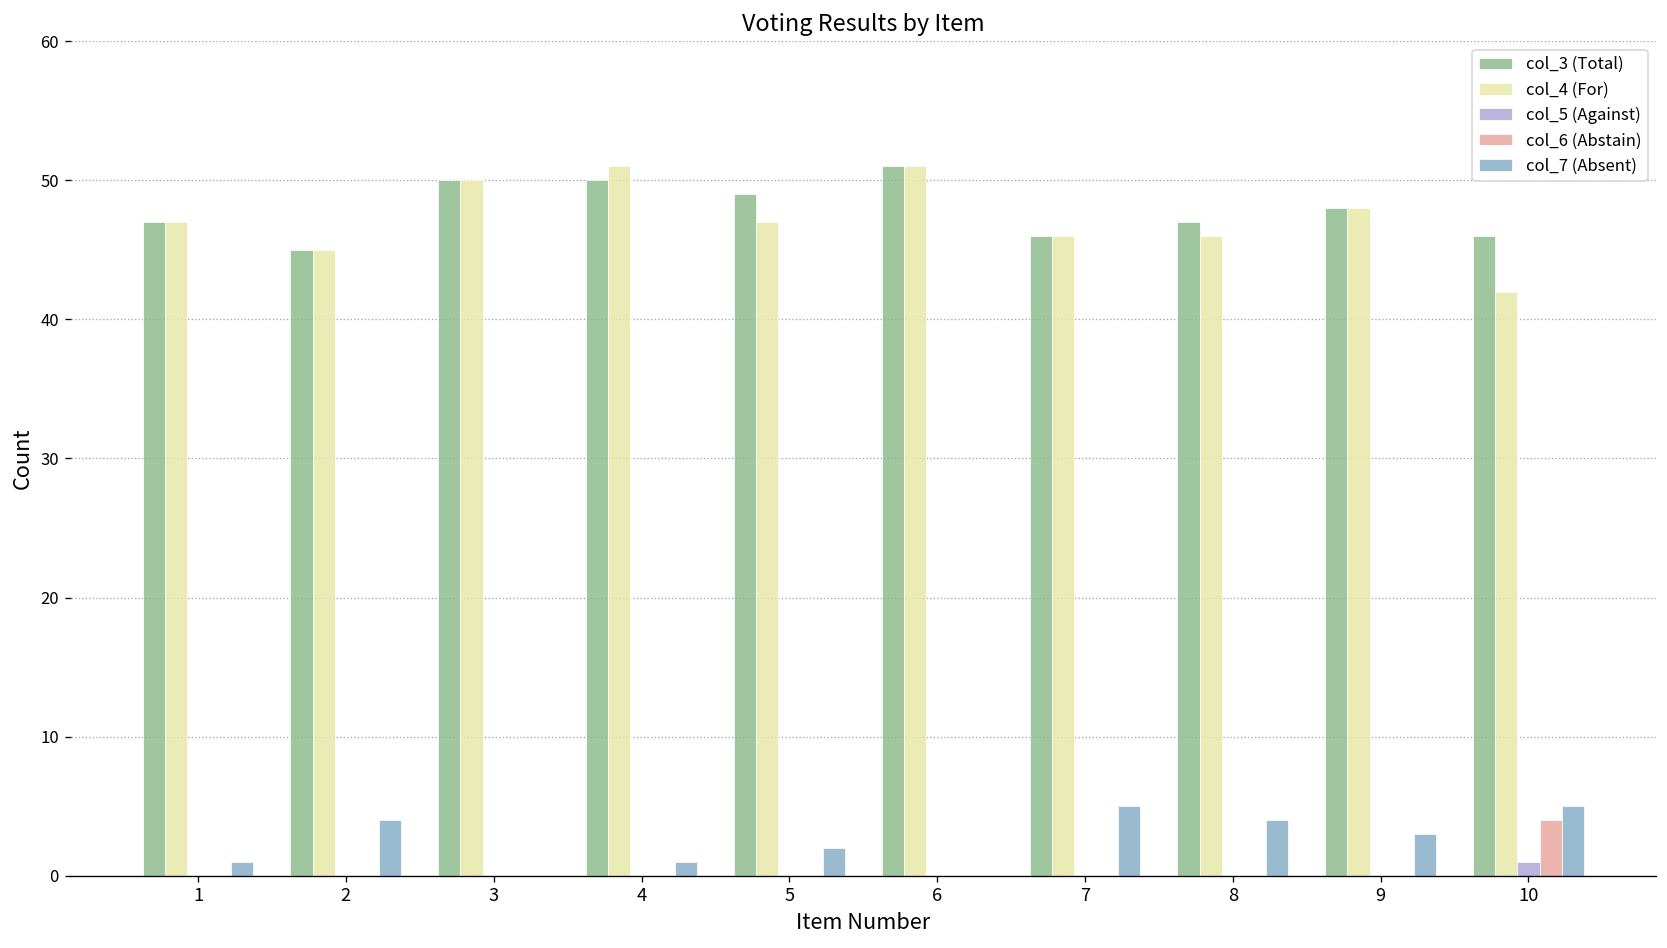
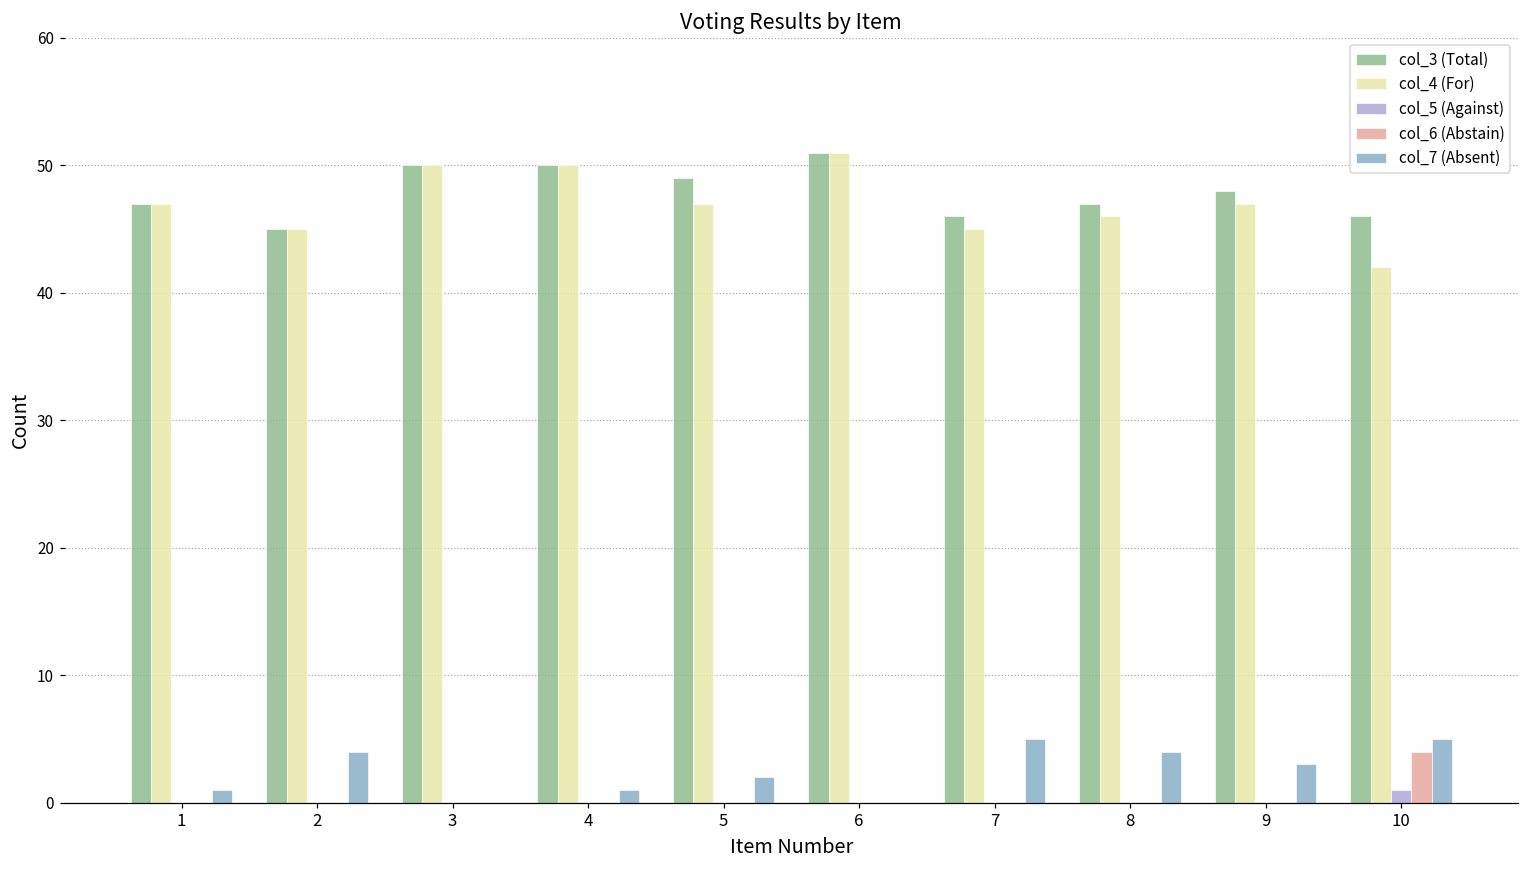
col_4 (For), 4: 51 -> 50
col_4 (For), 7: 46 -> 45
col_4 (For), 9: 48 -> 47
